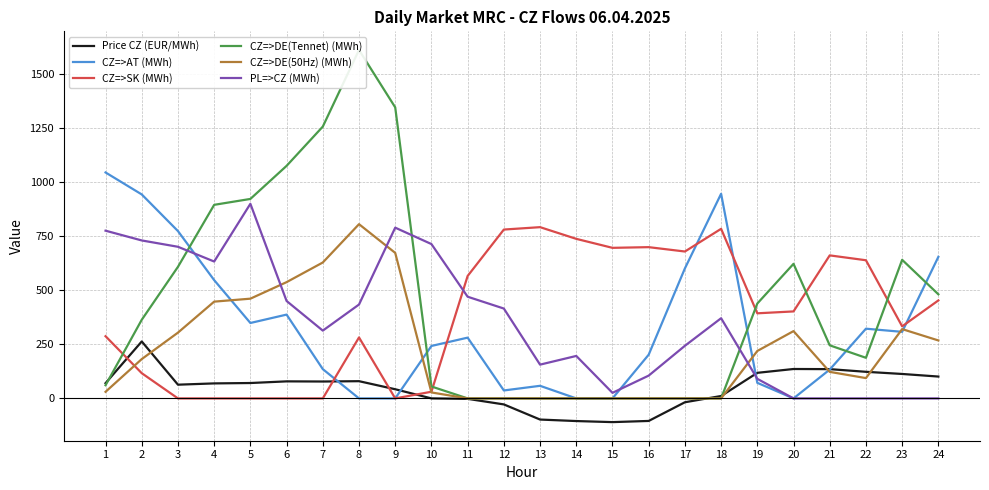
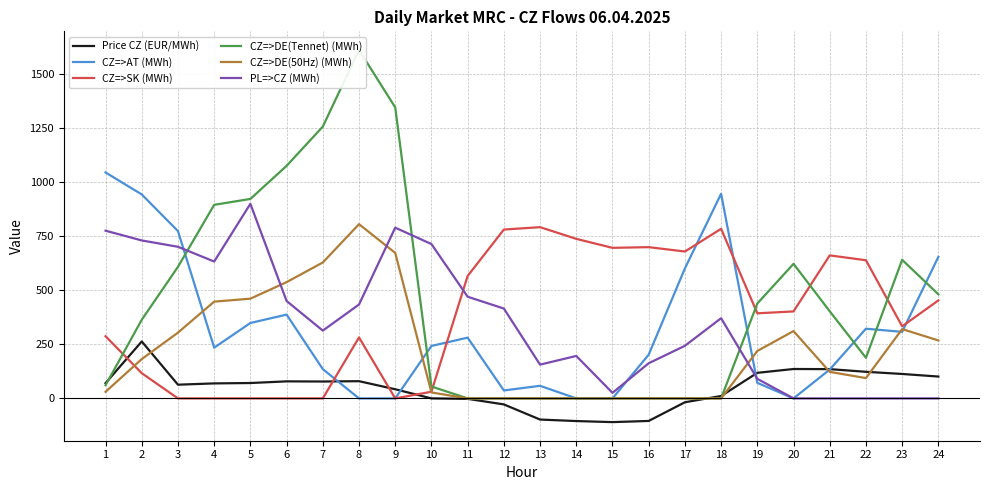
CZ=>AT (MWh), 4: 550 -> 230
PL=>CZ (MWh), 16: 110 -> 160
CZ=>DE(Tennet) (MWh), 21: 250 -> 400
